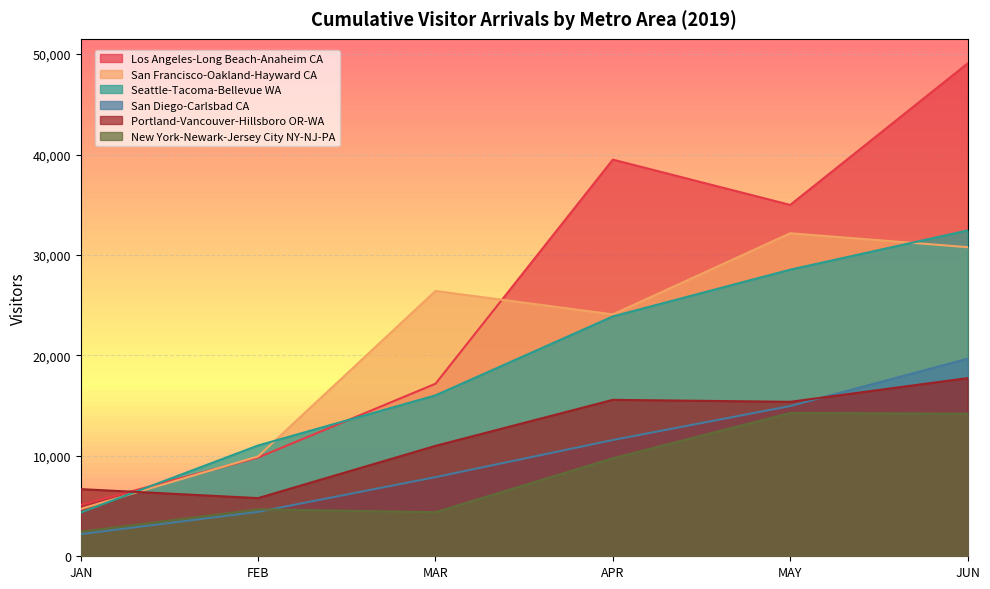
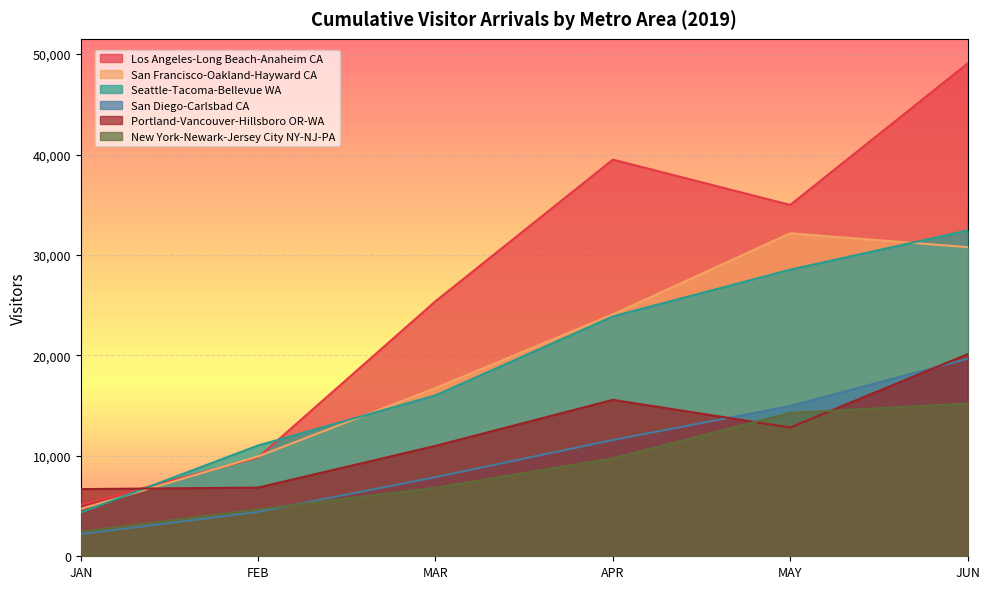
Portland-Vancouver-Hillsboro OR-WA, FEB: 5,800 -> 6,800
Los Angeles-Long Beach-Anaheim CA, MAR: 17,200 -> 25,400
San Francisco-Oakland-Hayward CA, MAR: 26,400 -> 16,700
New York-Newark-Jersey City NY-NJ-PA, MAR: 4,400 -> 6,800
Portland-Vancouver-Hillsboro OR-WA, MAY: 15,400 -> 12,800
Portland-Vancouver-Hillsboro OR-WA, JUN: 17,700 -> 20,100
New York-Newark-Jersey City NY-NJ-PA, JUN: 14,200 -> 15,200
